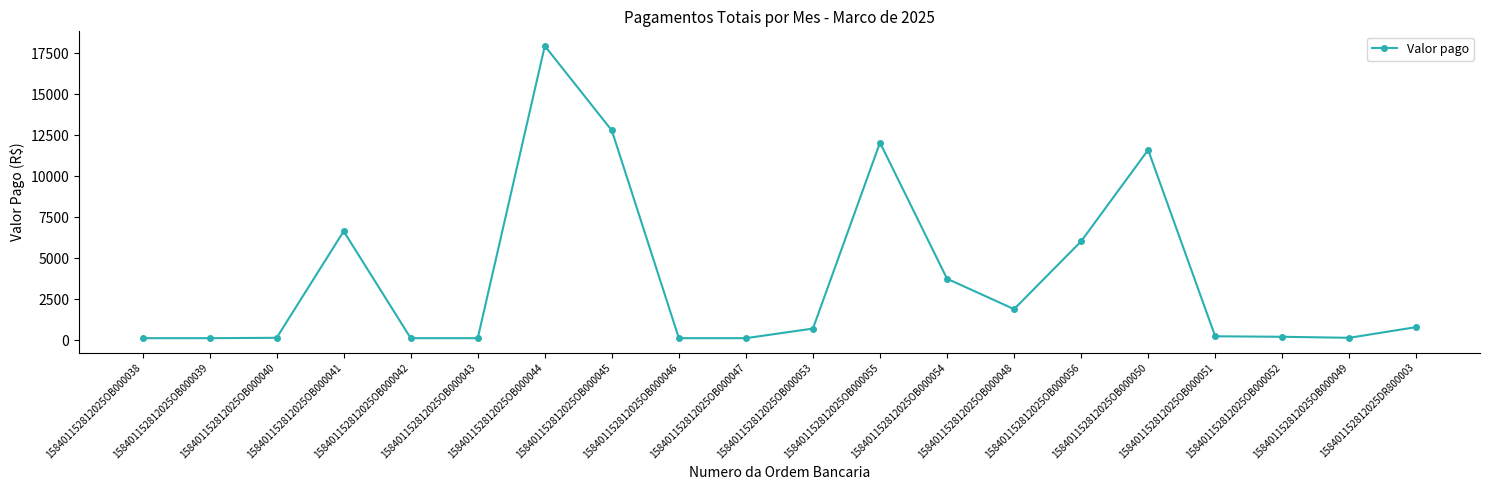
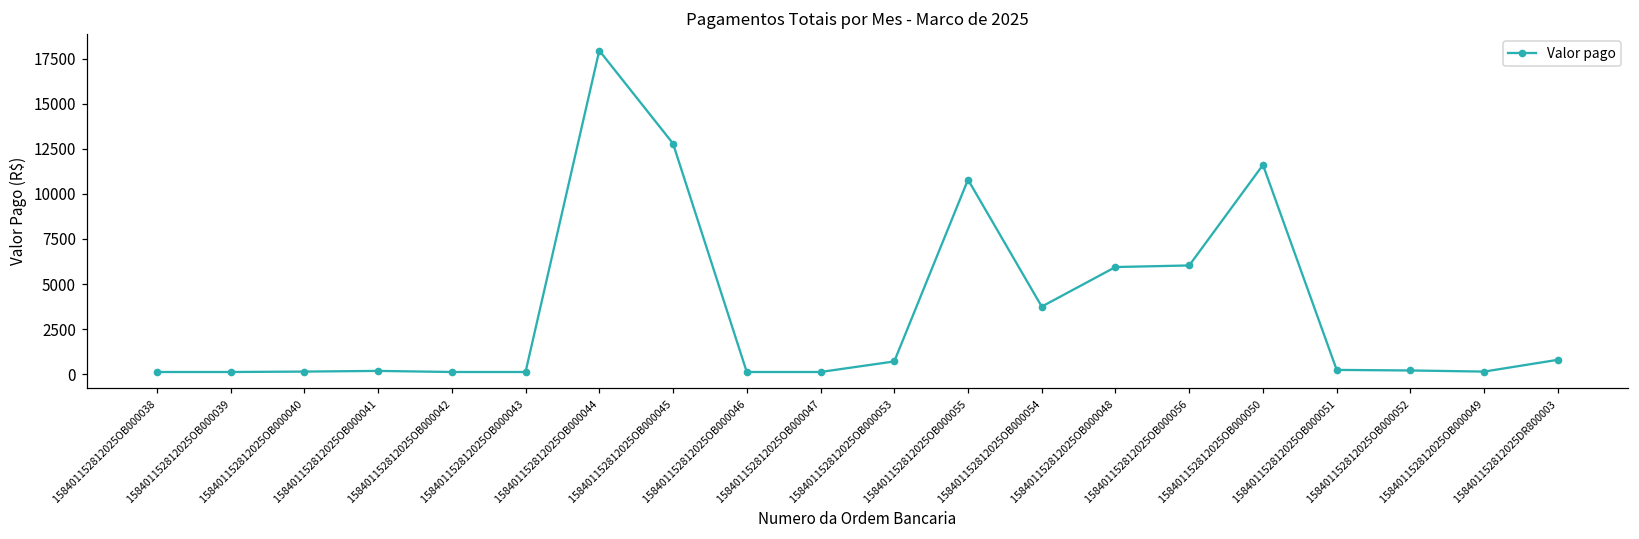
158401152812025OB000041: 6600 -> 200
158401152812025OB000055: 12100 -> 10800
158401152812025OB000048: 1900 -> 5900
